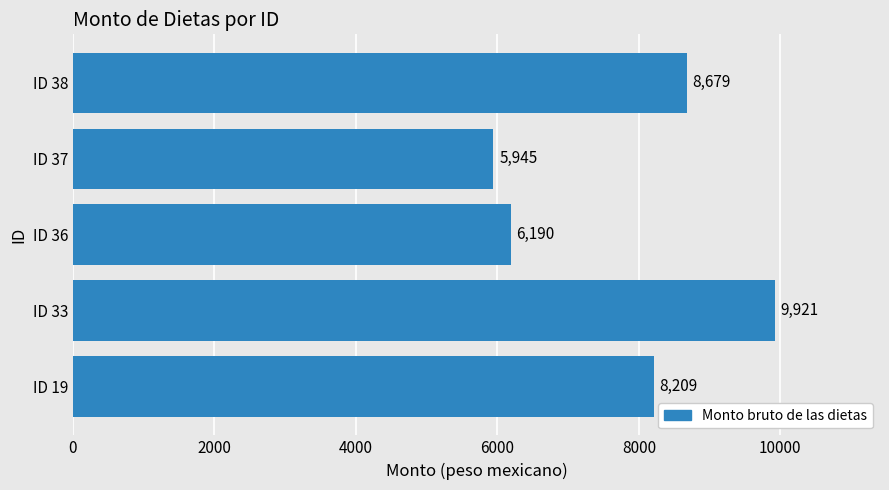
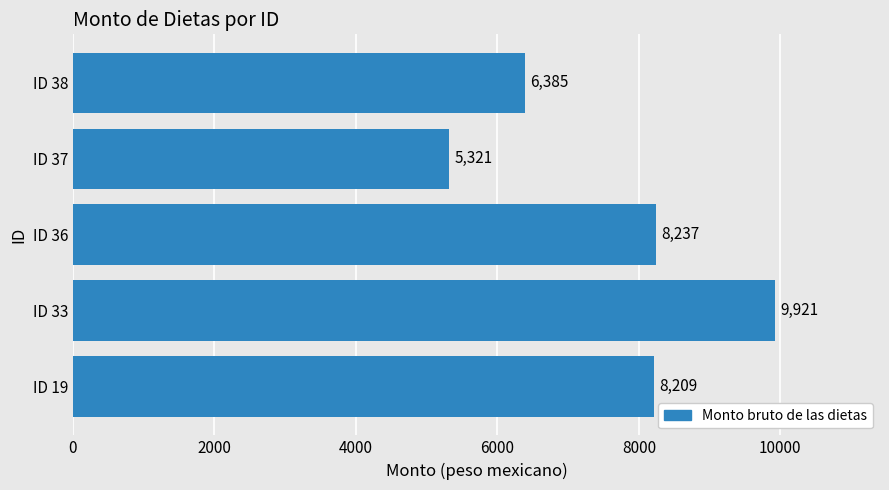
ID 38: 8,679 -> 6,385
ID 37: 5,945 -> 5,321
ID 36: 6,190 -> 8,237
